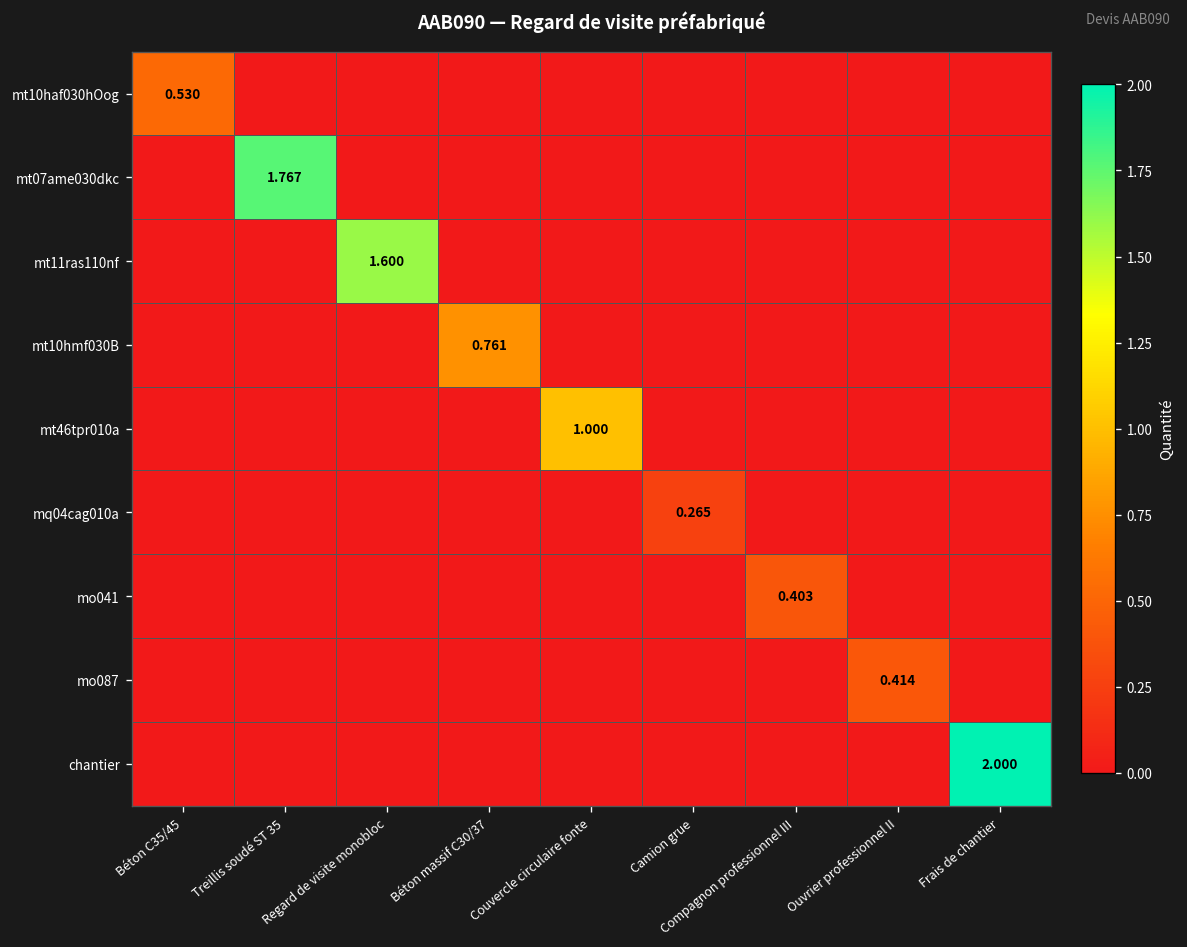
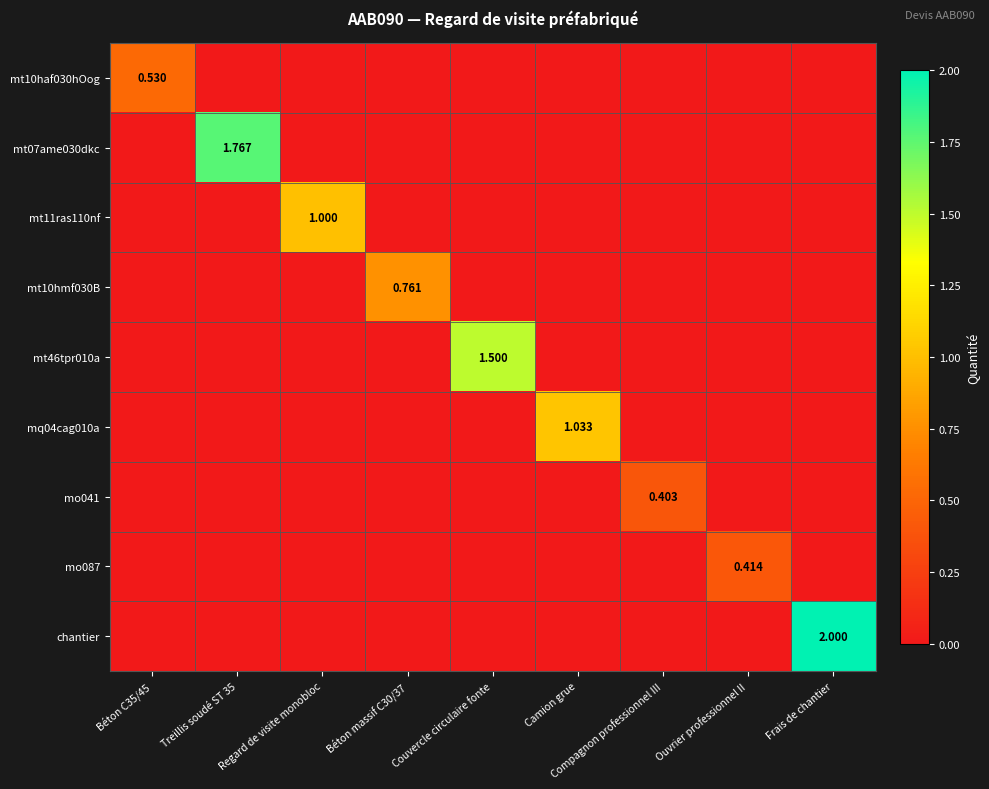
mt11ras110nf, Regard de visite monobloc: 1.600 -> 1.000
mt46tpr010a, Couvercle circulaire fonte: 1.000 -> 1.500
mq04cag010a, Camion grue: 0.265 -> 1.033
